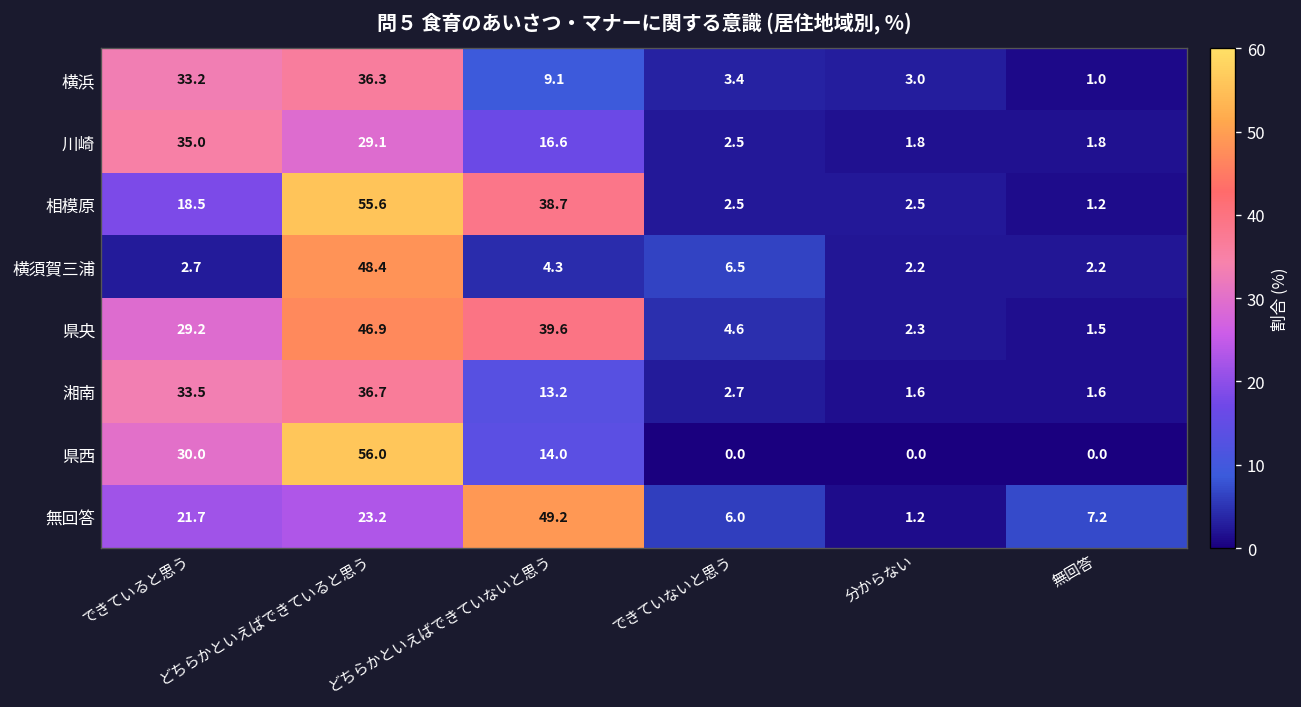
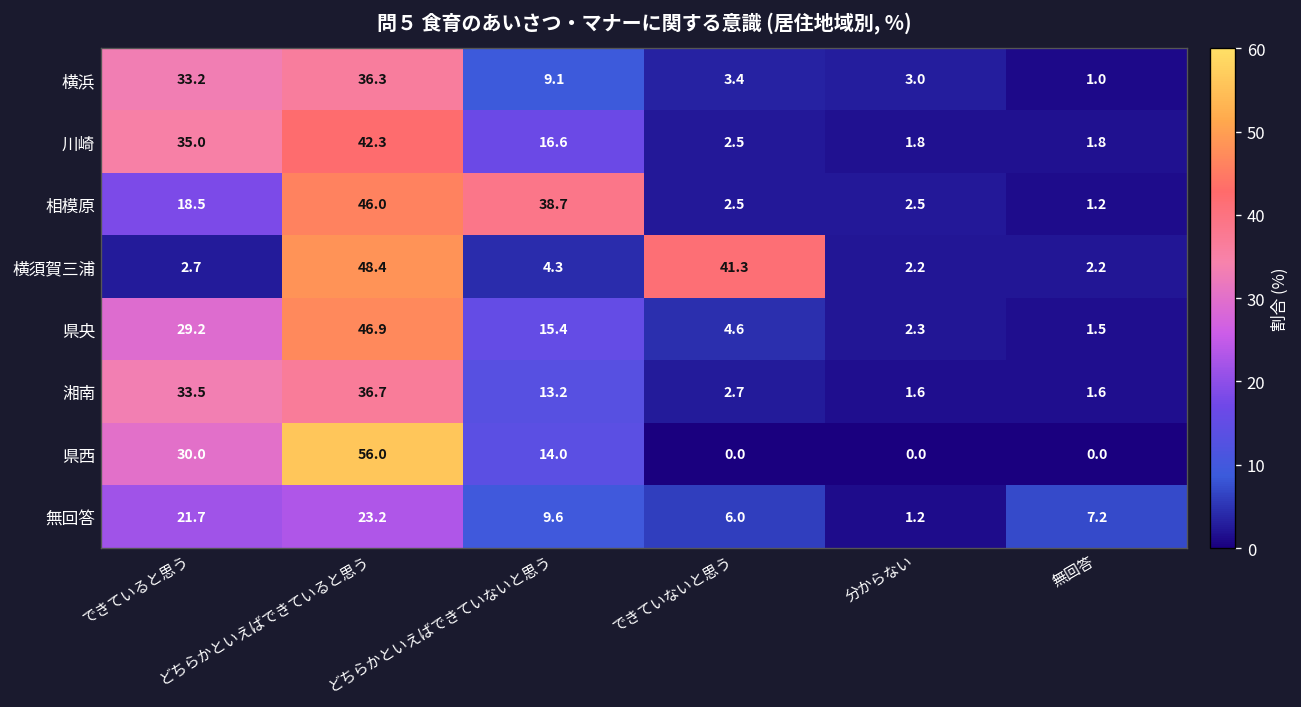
川崎, どちらかといえばできていると思う: 29.1 -> 42.3
相模原, どちらかといえばできていると思う: 55.6 -> 46.0
横須賀三浦, できていないと思う: 6.5 -> 41.3
県央, どちらかといえばできていないと思う: 39.6 -> 15.4
無回答, どちらかといえばできていないと思う: 49.2 -> 9.6
